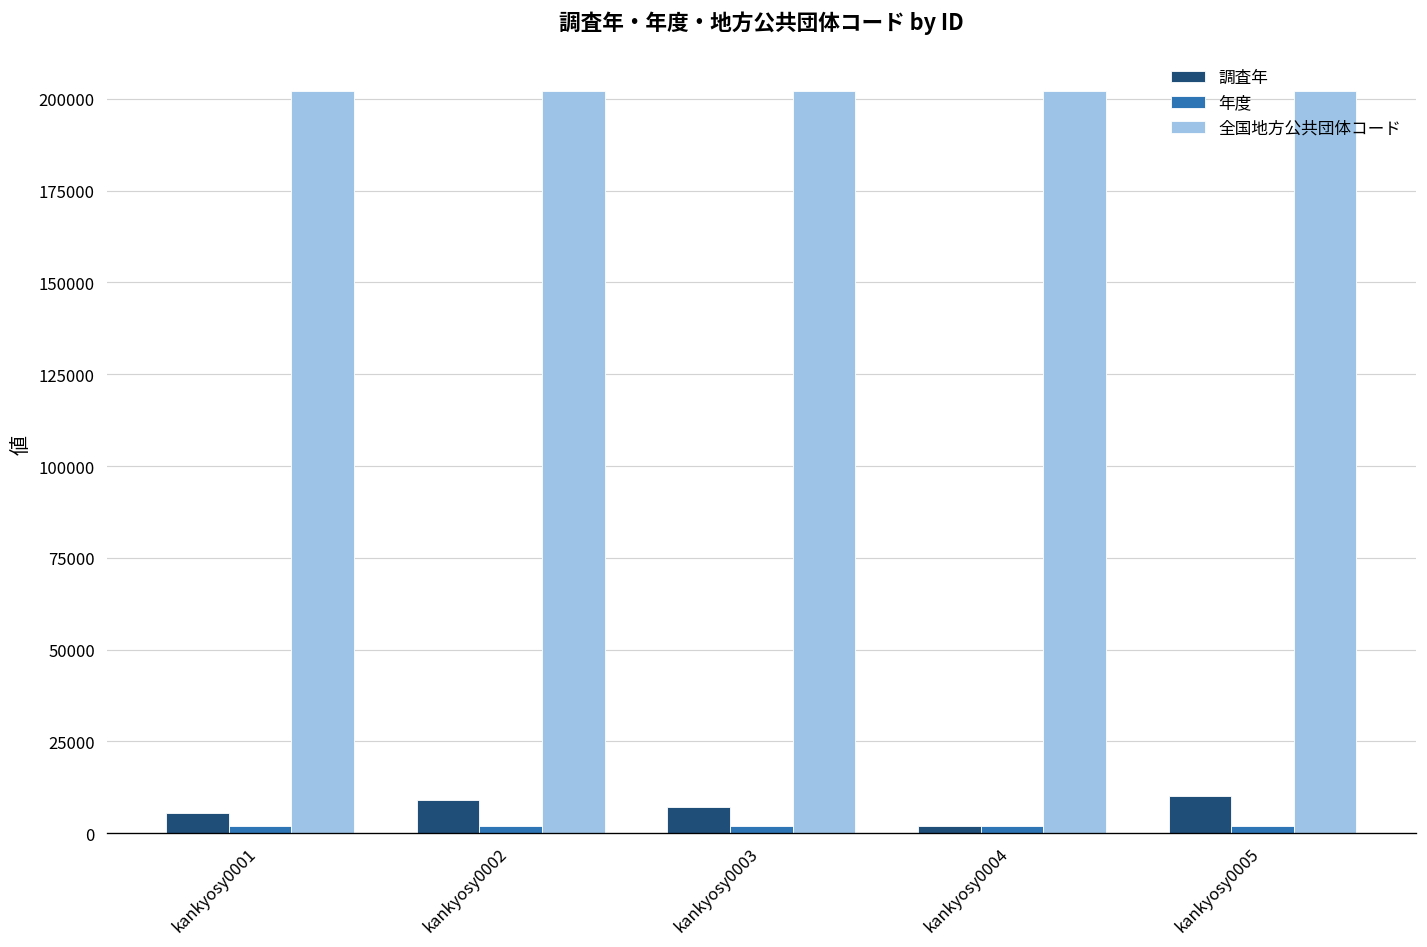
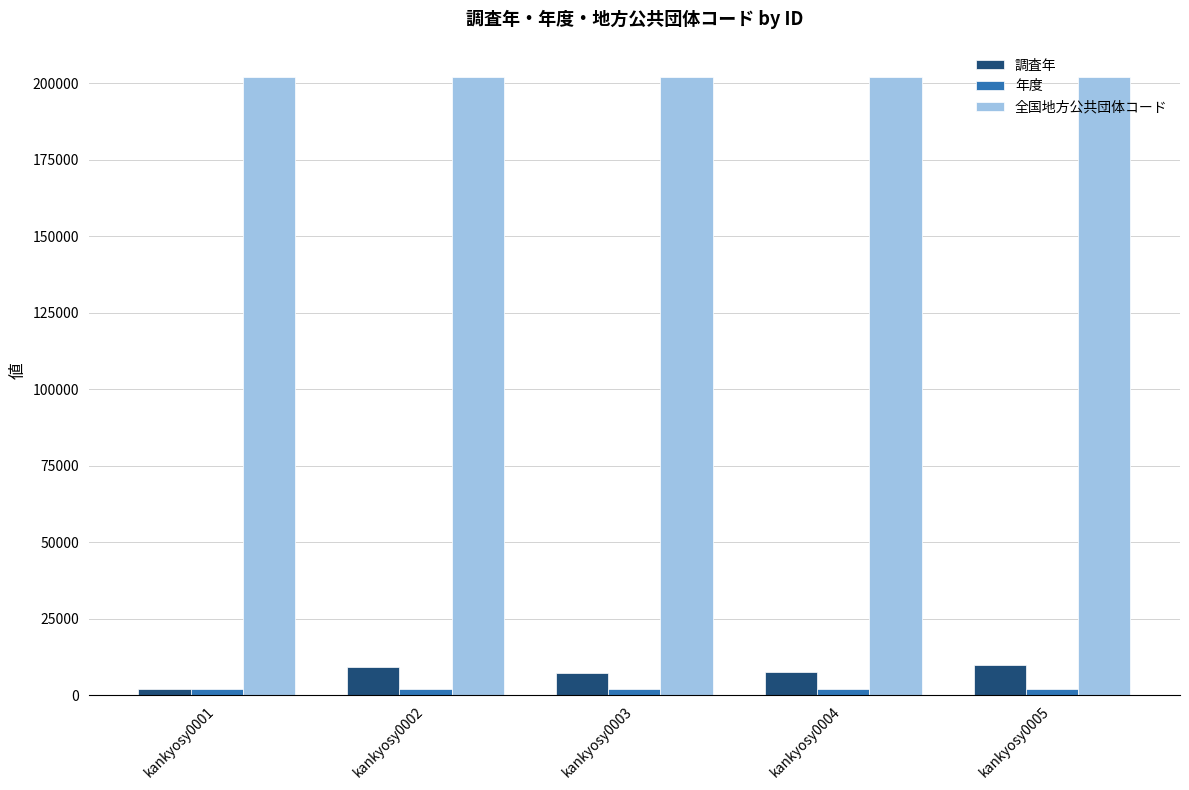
調査年, kankyosy0001: 6000 -> 2000
調査年, kankyosy0004: 2000 -> 8000
